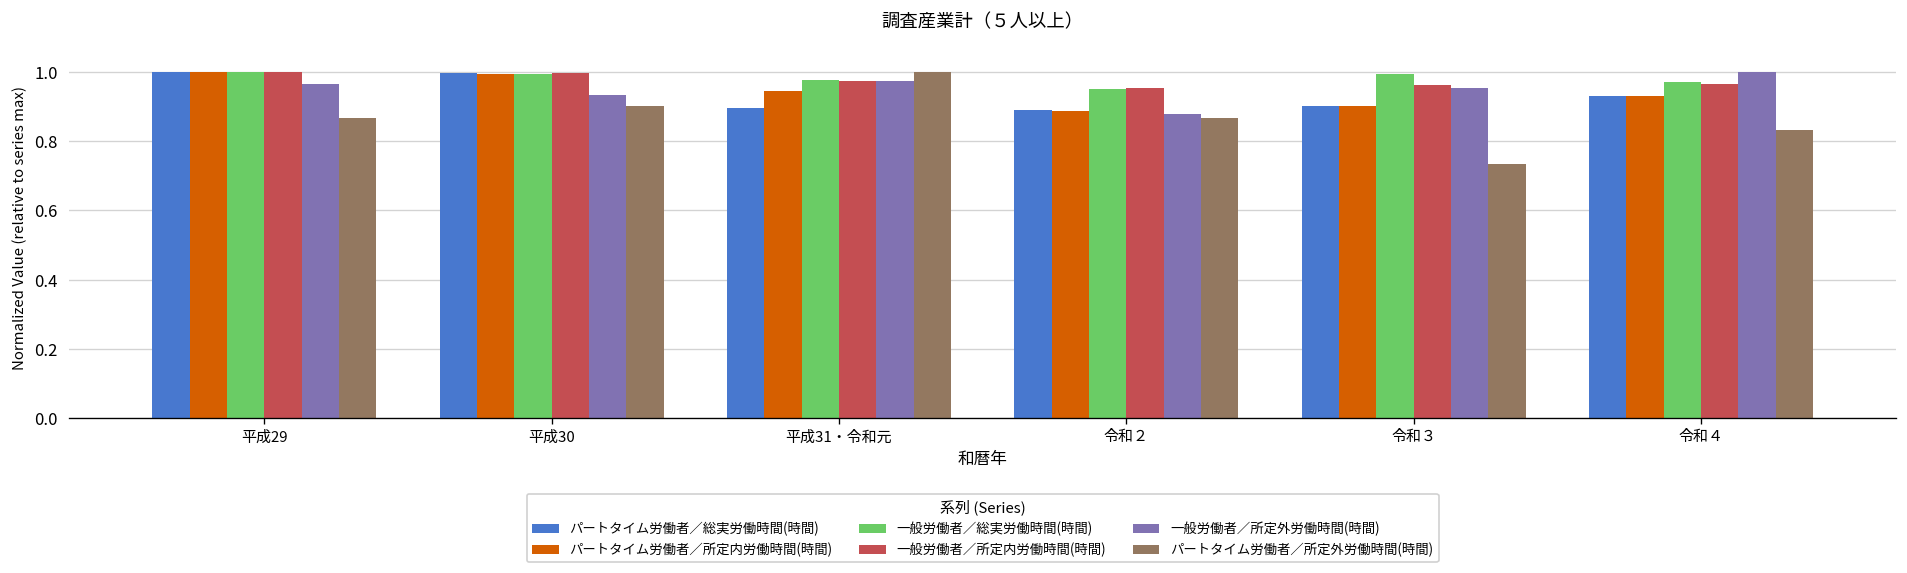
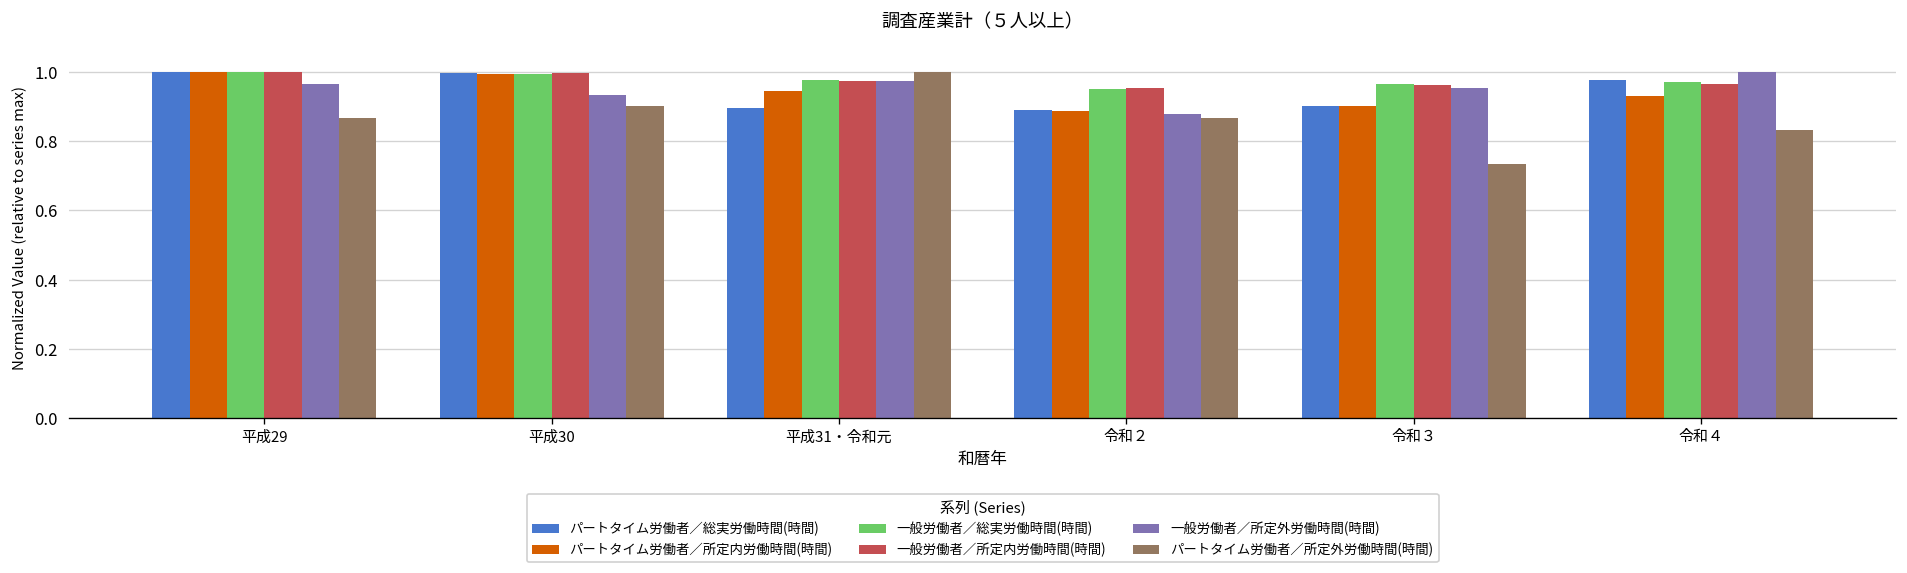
一般労働者／総実労働時間(時間), 令和３: 0.99 -> 0.97
パートタイム労働者／総実労働時間(時間), 令和４: 0.93 -> 0.98
